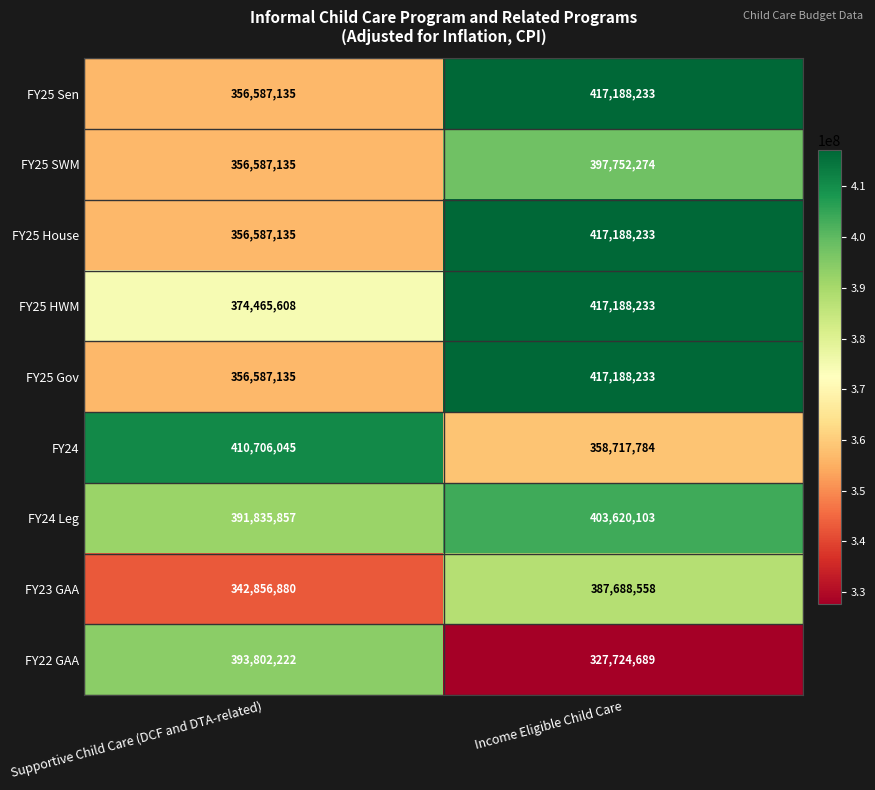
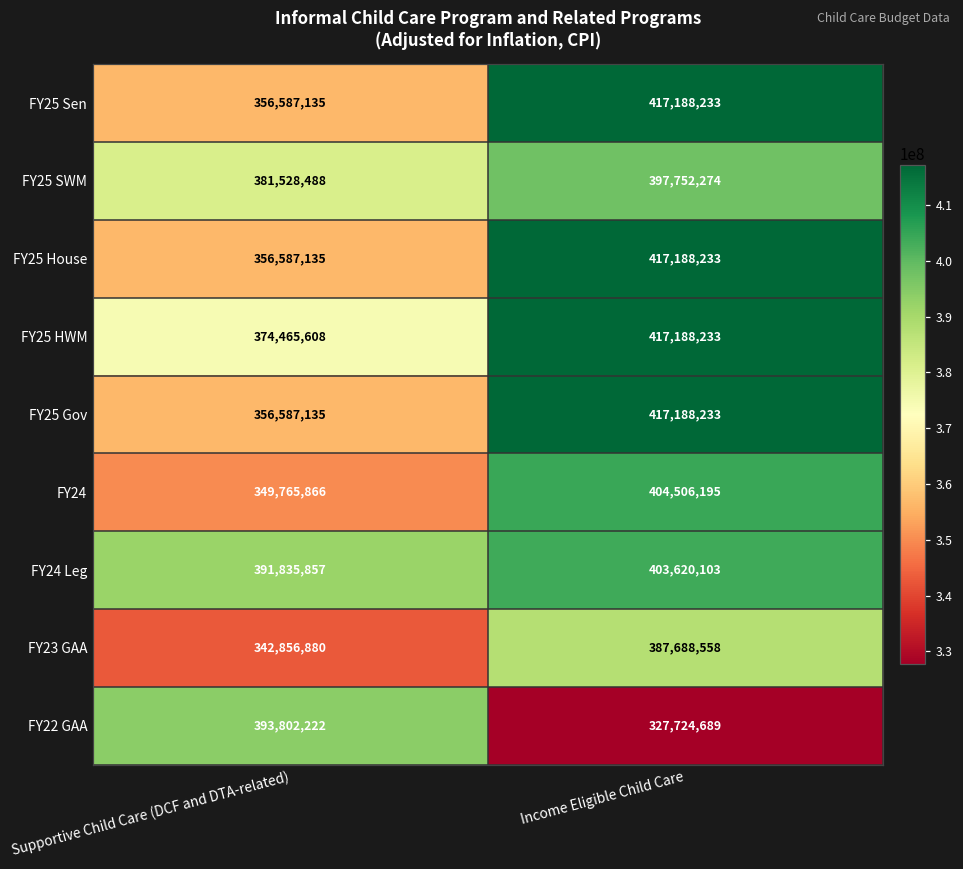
FY25 SWM, Supportive Child Care (DCF and DTA-related): 356,587,135 -> 381,528,488
FY24, Supportive Child Care (DCF and DTA-related): 410,706,045 -> 349,765,866
FY24, Income Eligible Child Care: 358,717,784 -> 404,506,195
